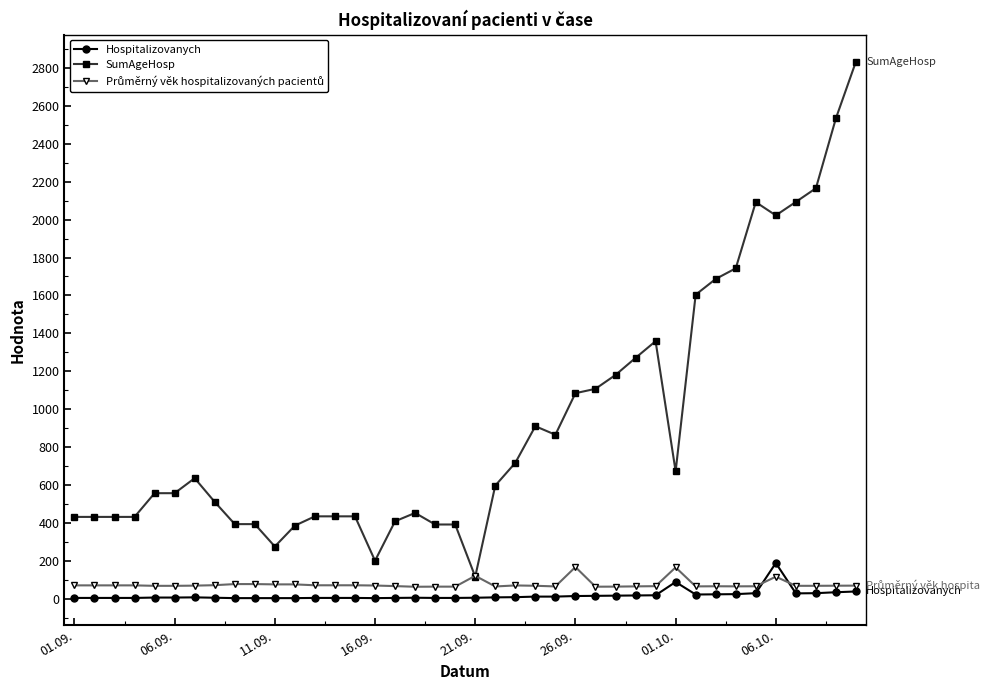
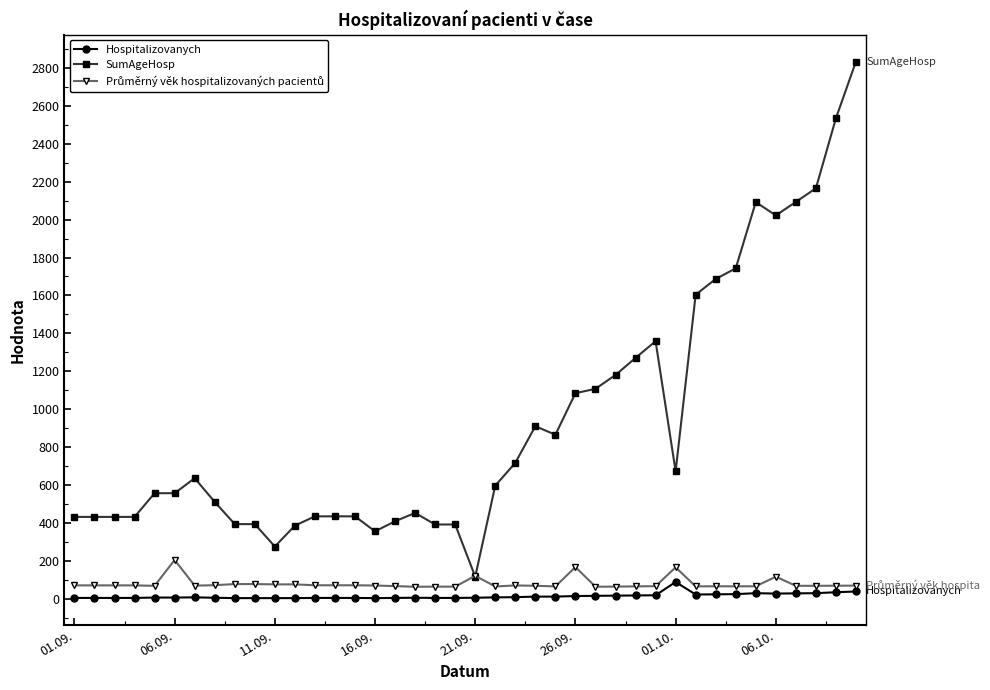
Průměrný věk hospitalizovaných pacientů, 06.09.: 70 -> 210
SumAgeHosp, 16.09.: 200 -> 360
Hospitalizovanych, 06.10.: 190 -> 30
